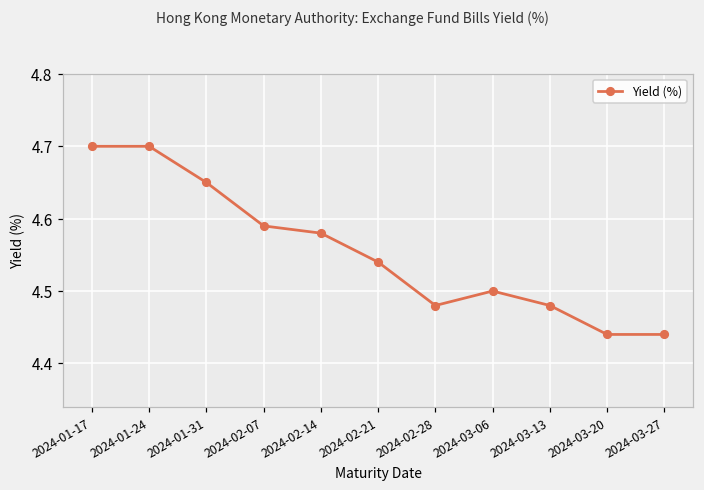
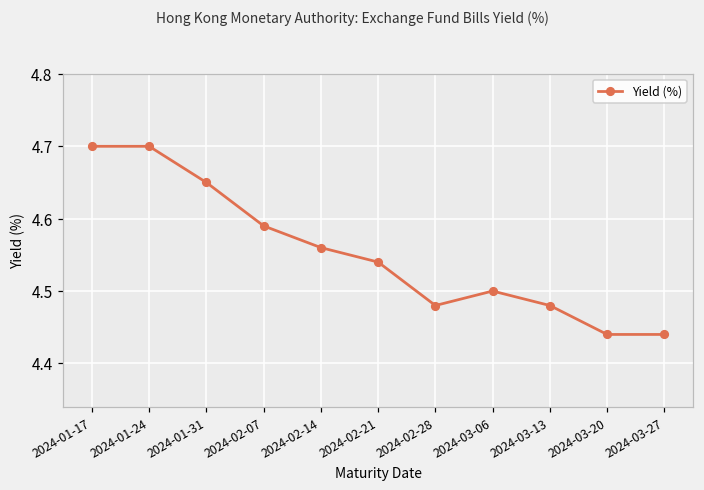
2024-02-14: 4.58 -> 4.56
